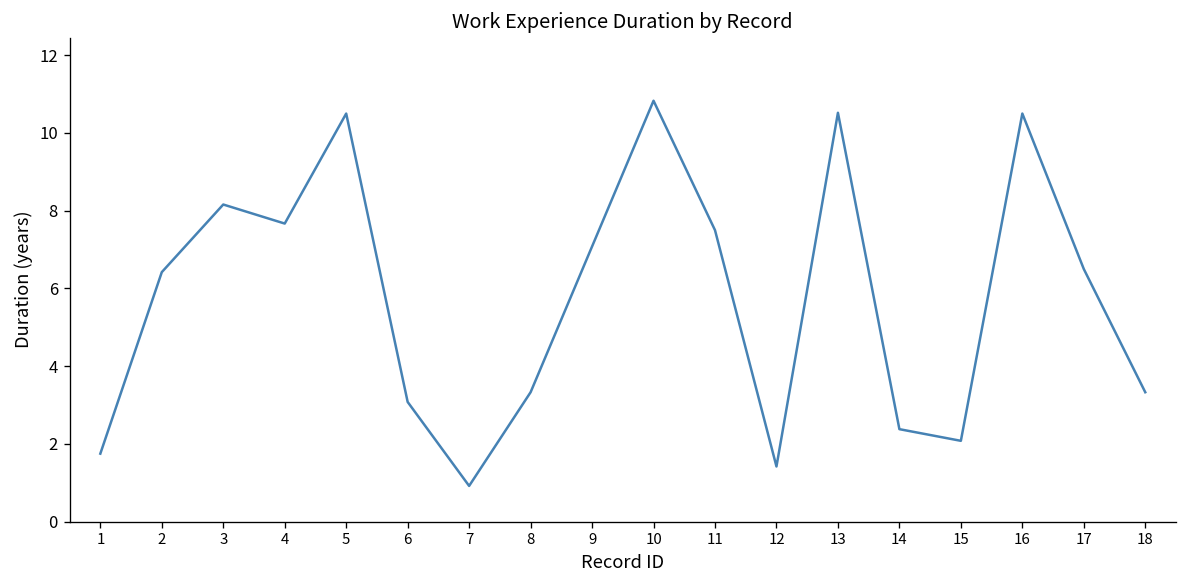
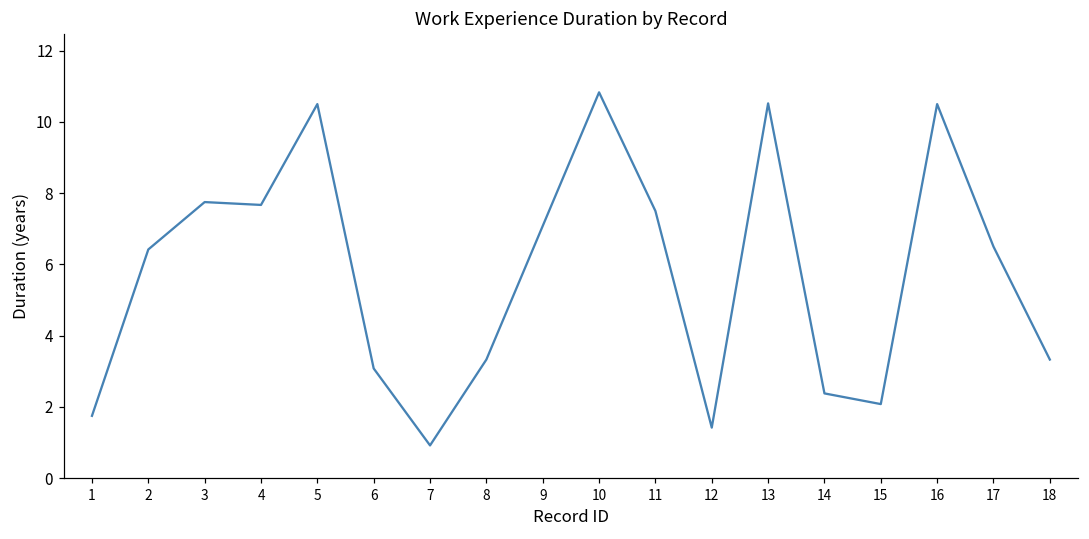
3: 8.2 -> 7.8
